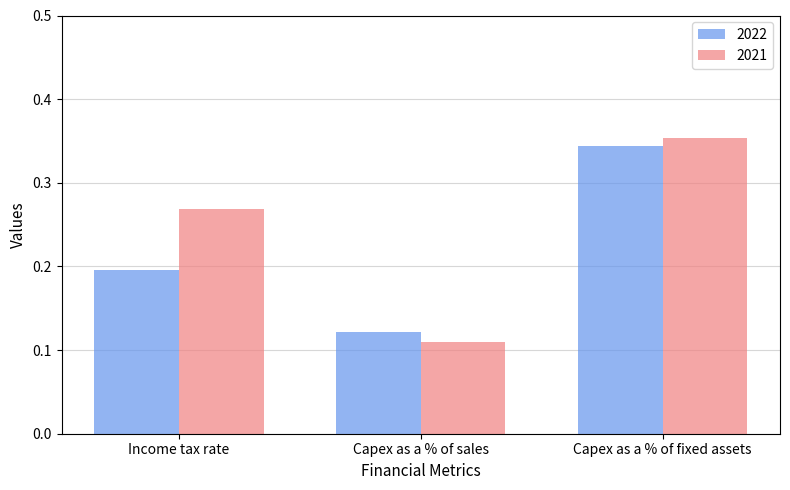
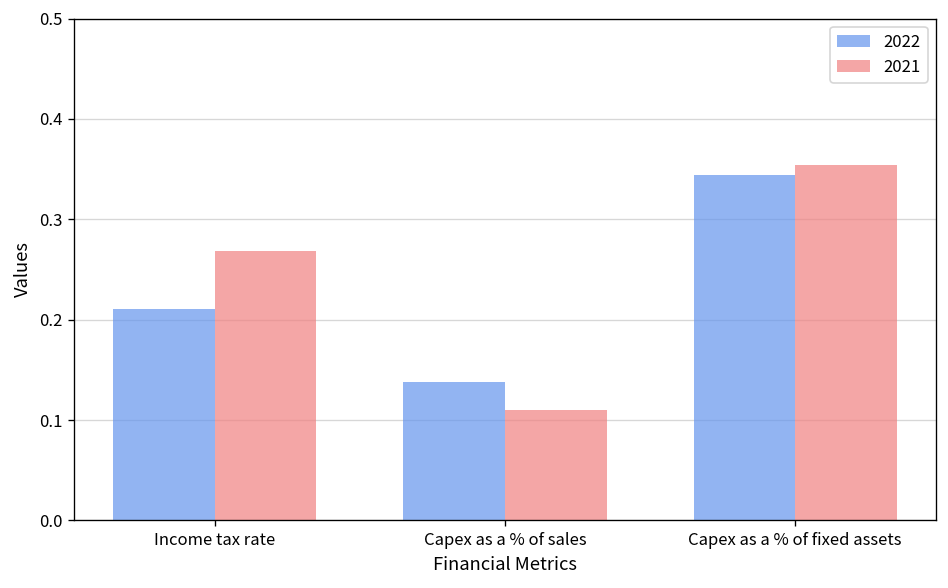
2022, Income tax rate: 0.20 -> 0.21
2022, Capex as a % of sales: 0.12 -> 0.14
